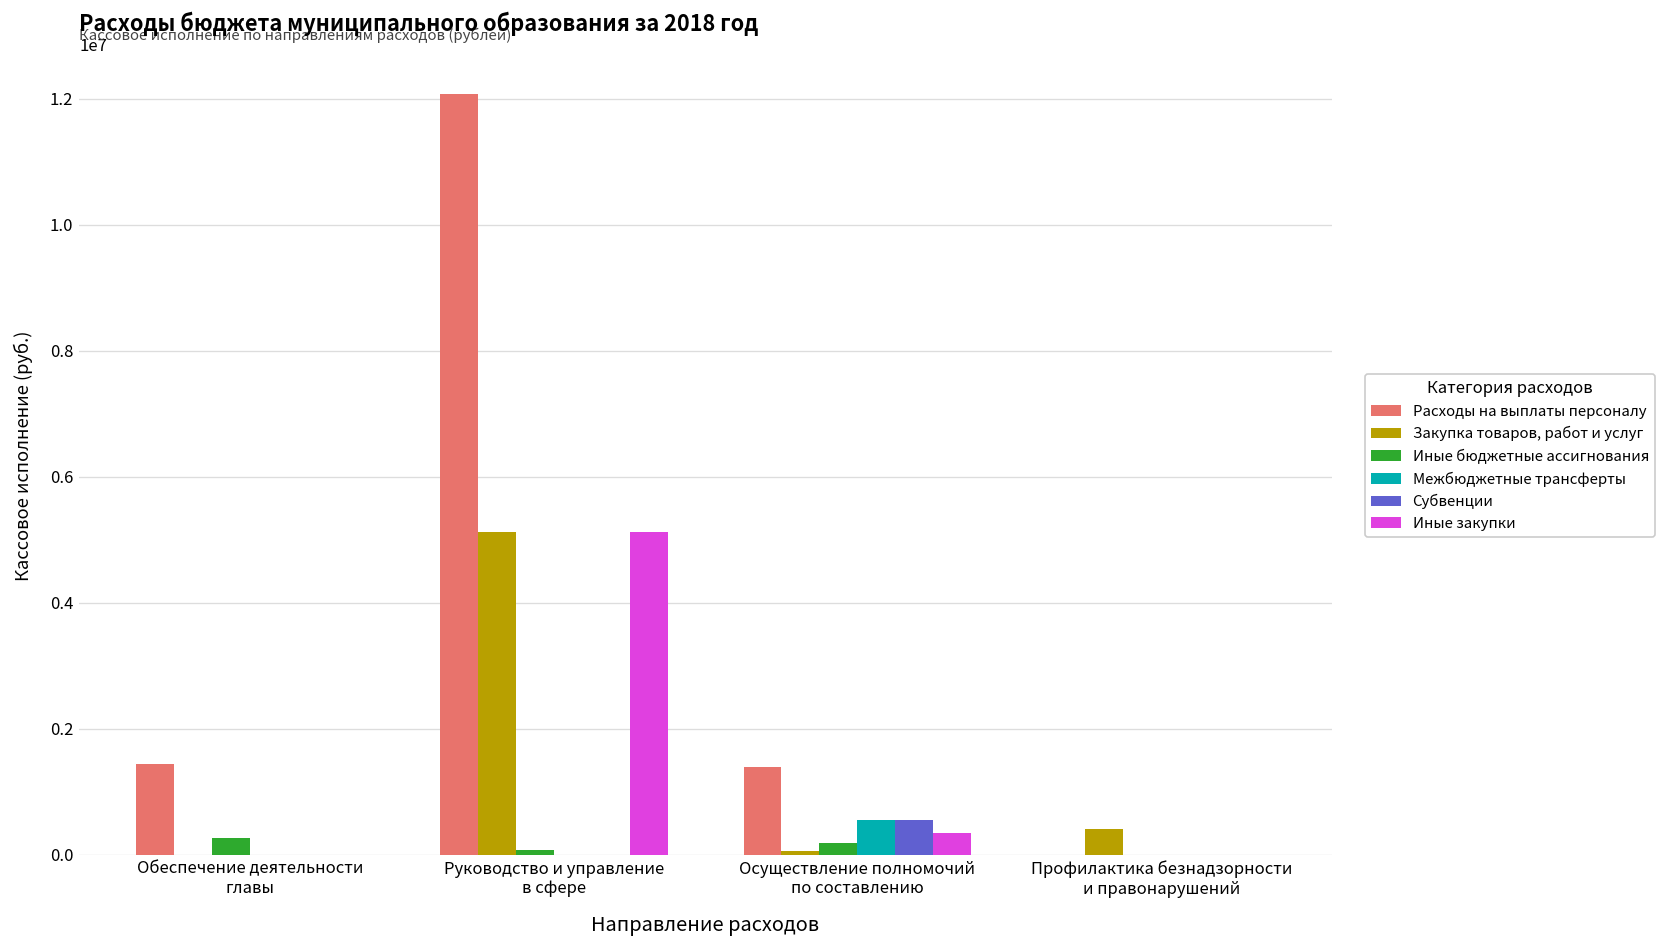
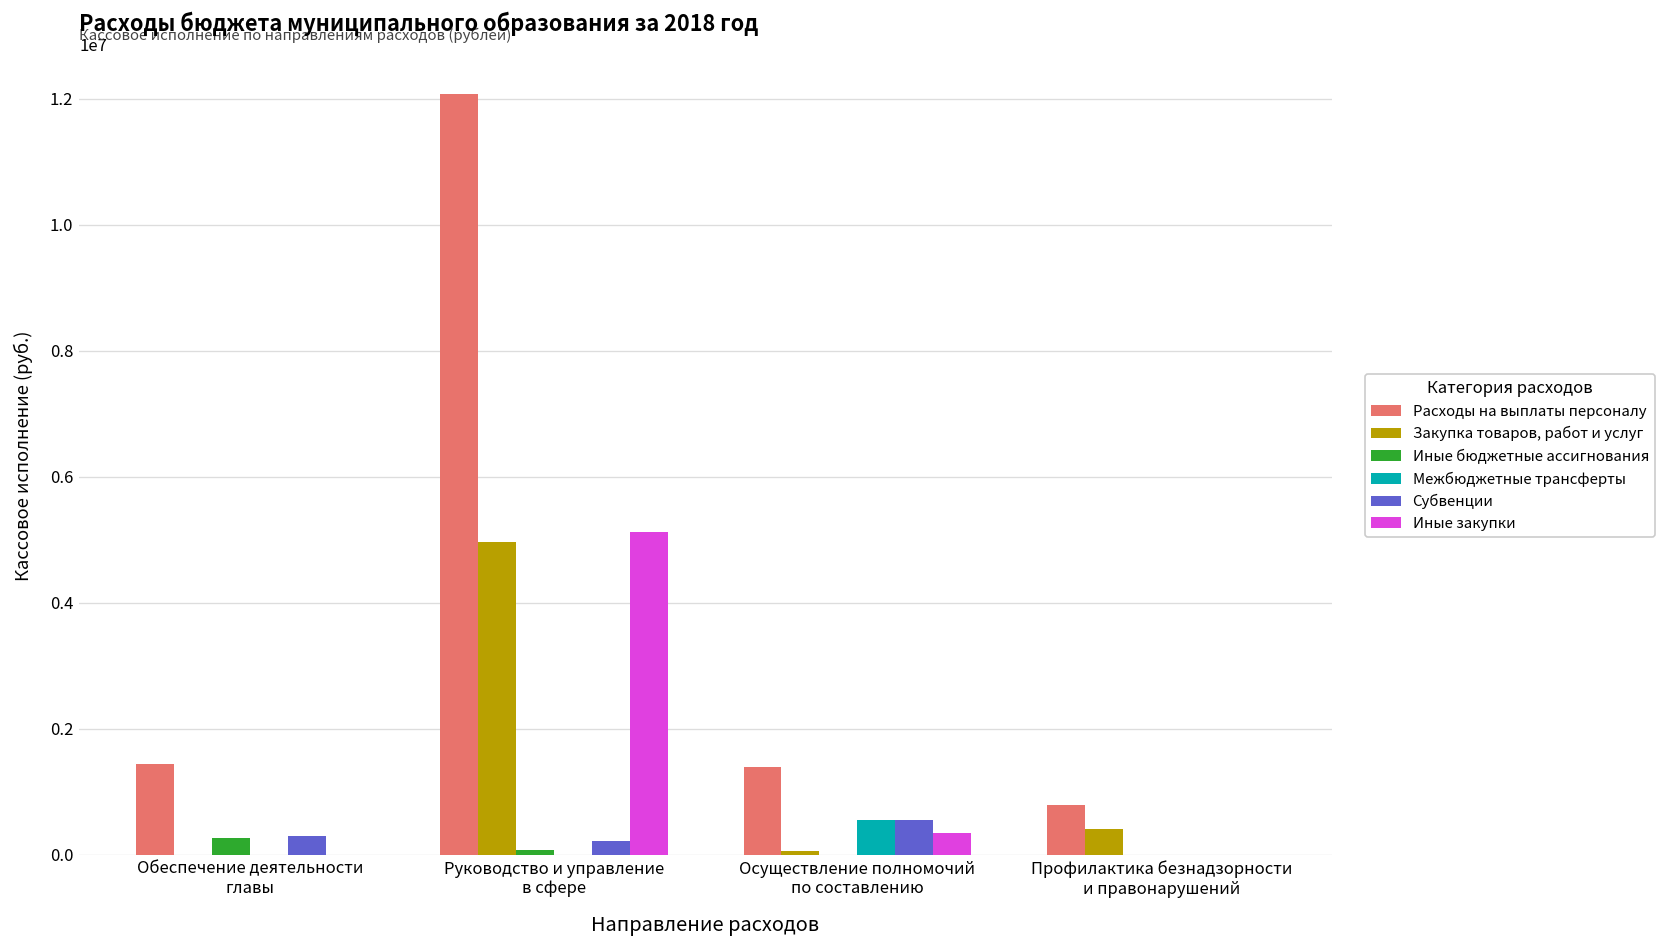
Субвенции, Обеспечение деятельности главы: 0 -> 300000
Закупка товаров, работ и услуг, Руководство и управление в сфере: 5100000 -> 5000000
Субвенции, Руководство и управление в сфере: 0 -> 200000
Иные бюджетные ассигнования, Осуществление полномочий по составлению: 200000 -> 0
Расходы на выплаты персоналу, Профилактика безнадзорности и правонарушений: 0 -> 800000
